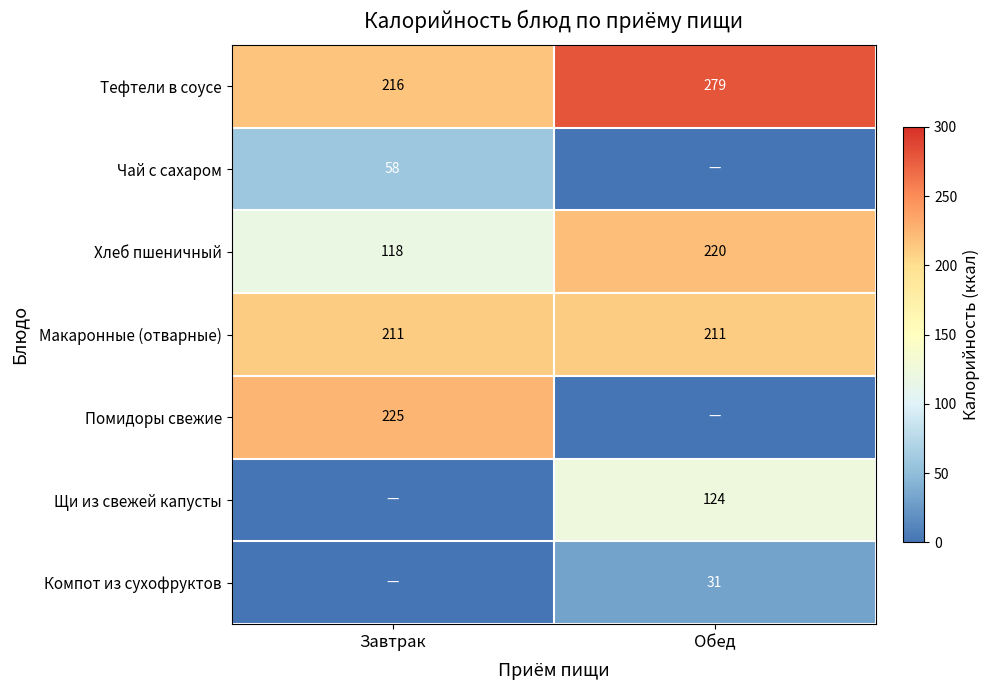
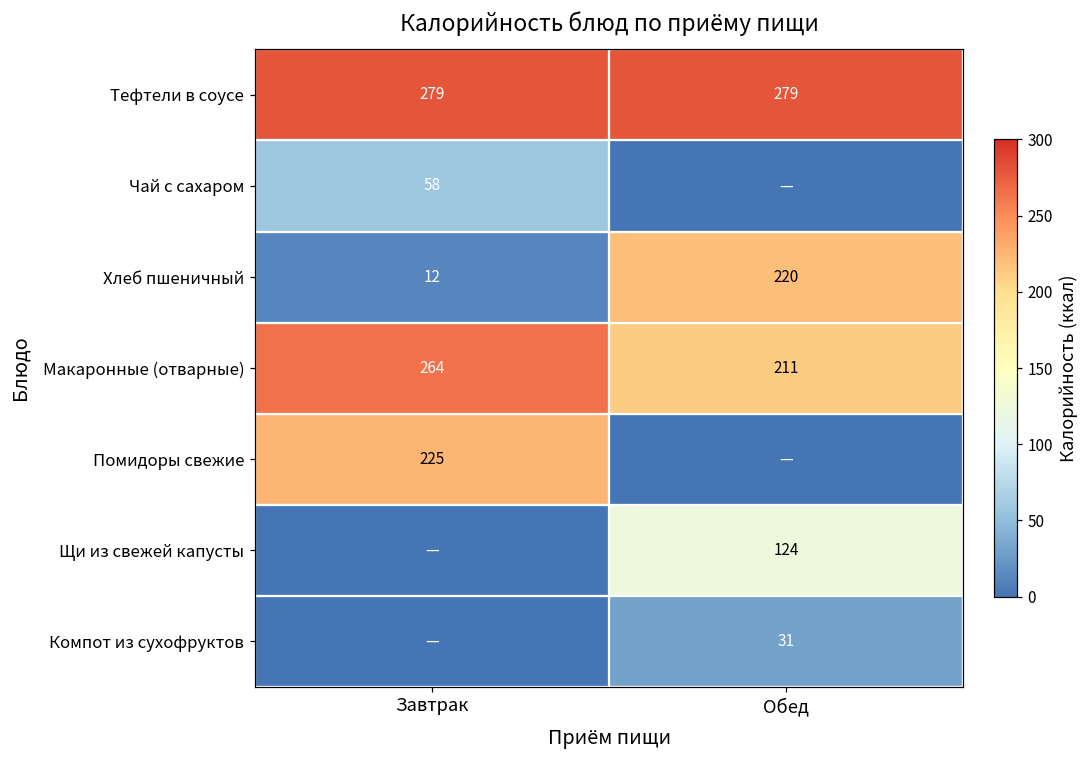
Тефтели в соусе, Завтрак: 216 -> 279
Хлеб пшеничный, Завтрак: 118 -> 12
Макаронные (отварные), Завтрак: 211 -> 264
